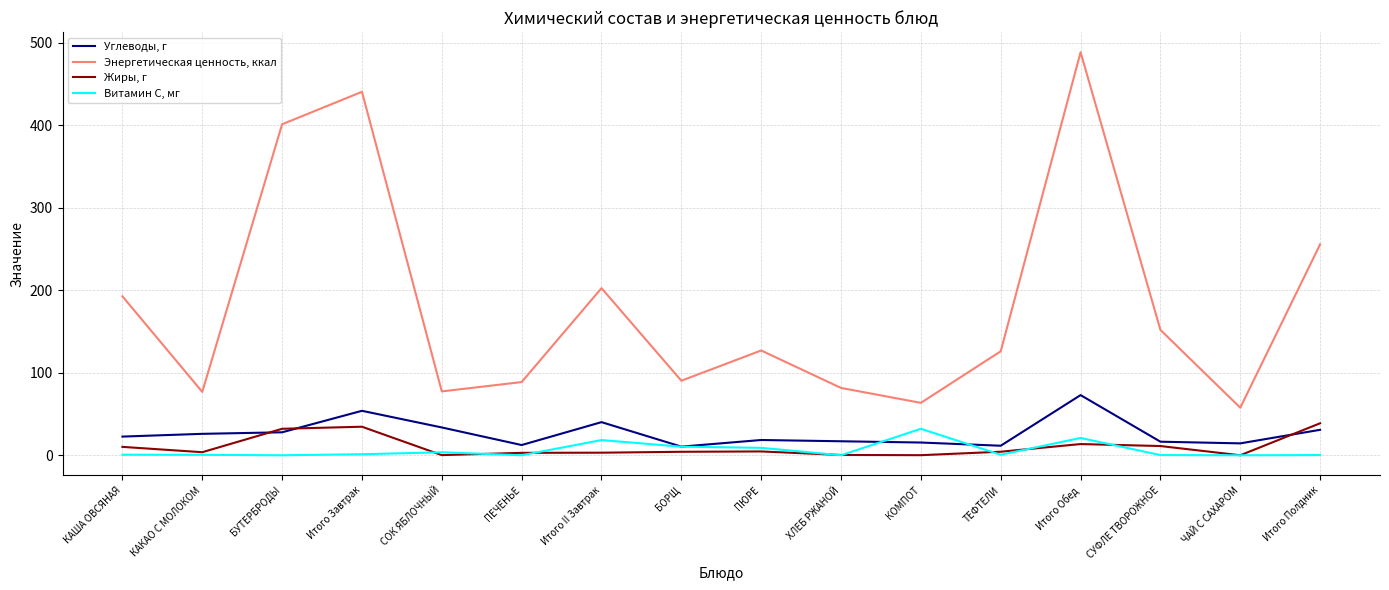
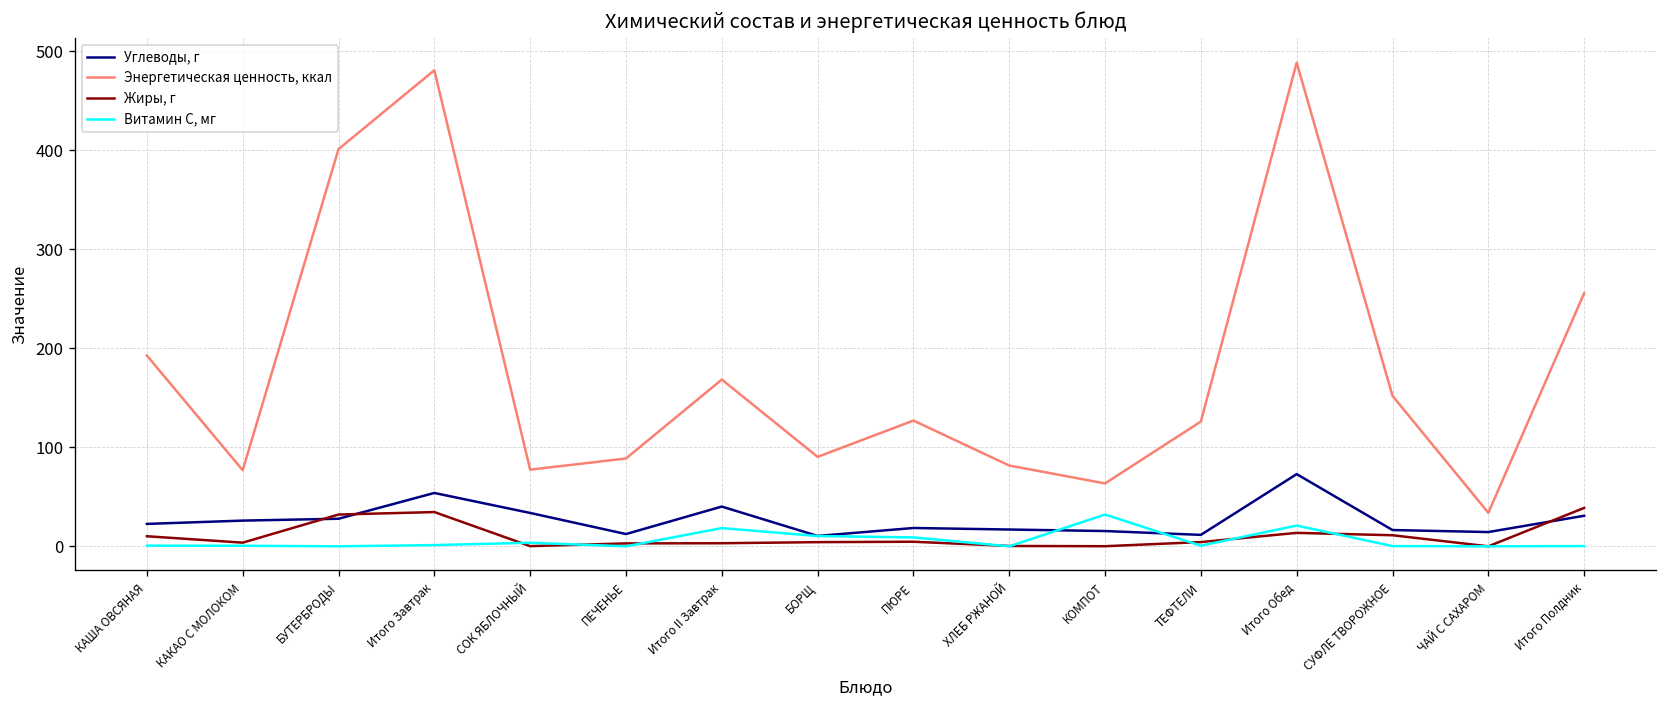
Энергетическая ценность, ккал, Итого Завтрак: 440 -> 480
Энергетическая ценность, ккал, Итого II Завтрак: 200 -> 170
Энергетическая ценность, ккал, ЧАЙ С САХАРОМ: 60 -> 30
